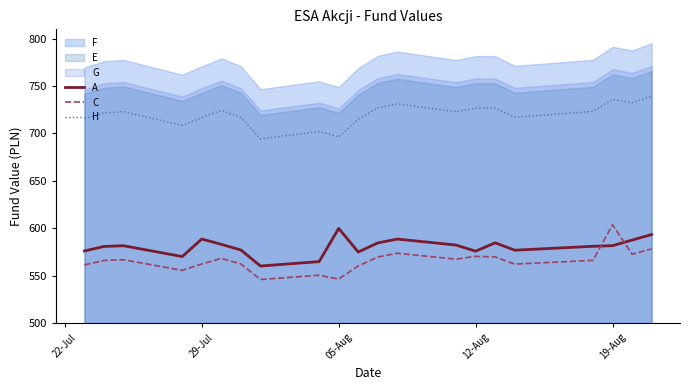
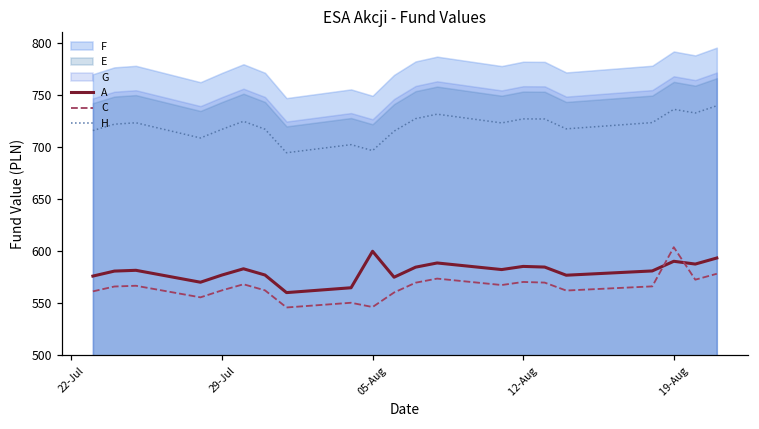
A, 29-Jul: 590 -> 580
A, 12-Aug: 580 -> 590
A, 19-Aug: 580 -> 590
